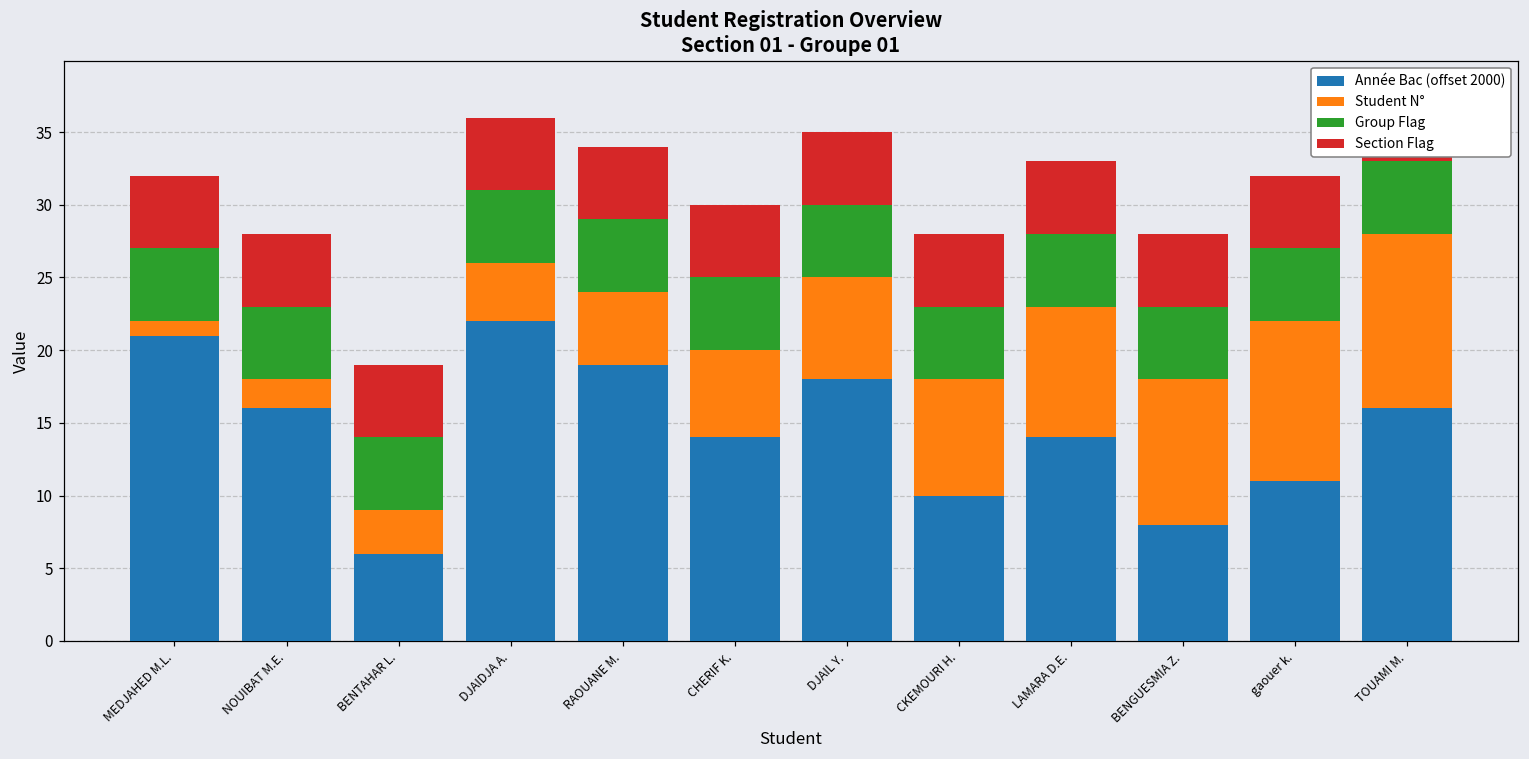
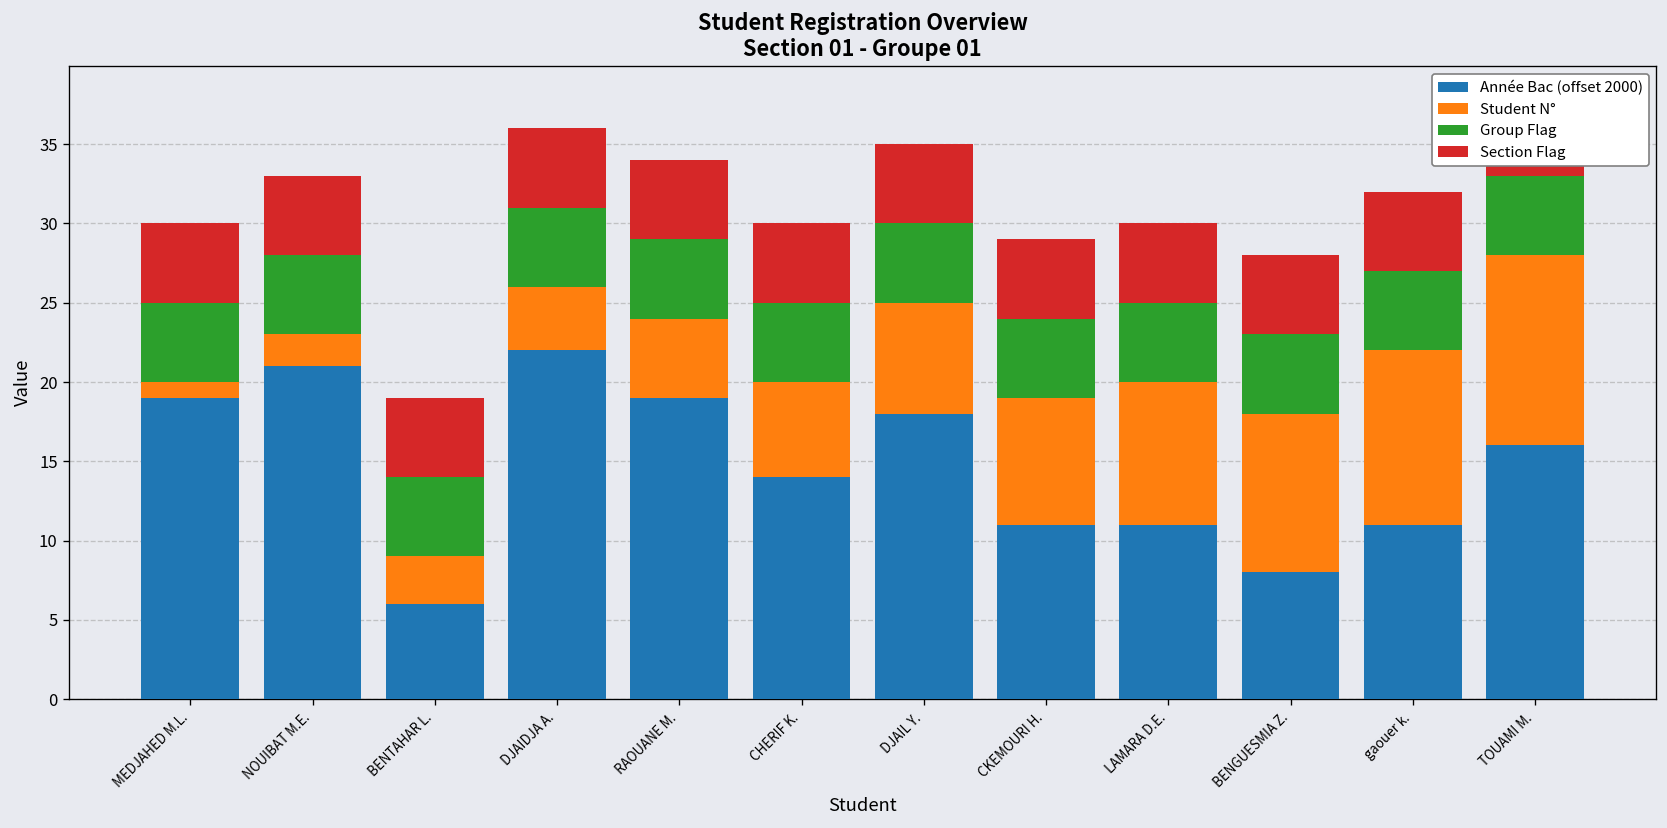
Année Bac (offset 2000), MEDJAHED M.L.: 21.0 -> 19.0
Année Bac (offset 2000), NOUIBAT M.E.: 16.0 -> 21.0
Année Bac (offset 2000), CKEMOURI H.: 10.0 -> 11.0
Année Bac (offset 2000), LAMARA D.E.: 14.0 -> 11.0
